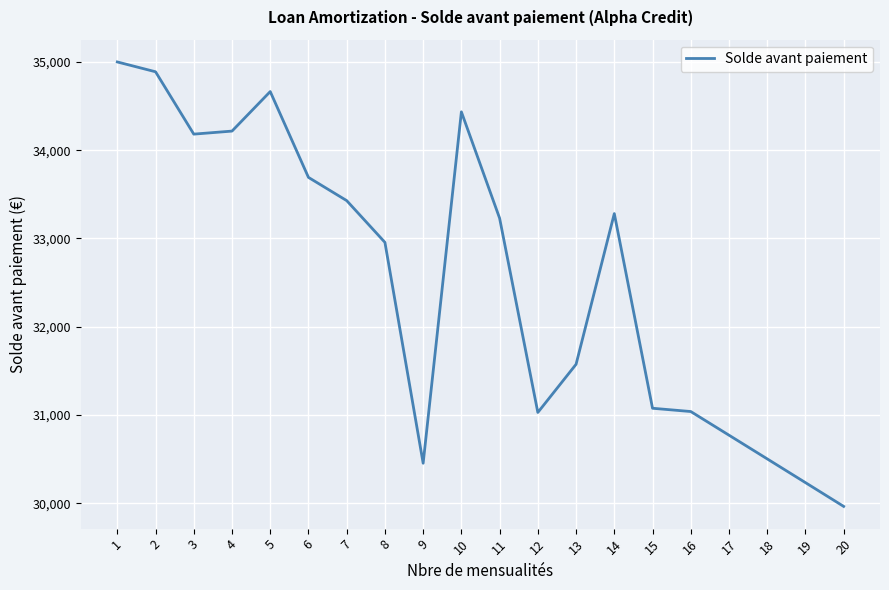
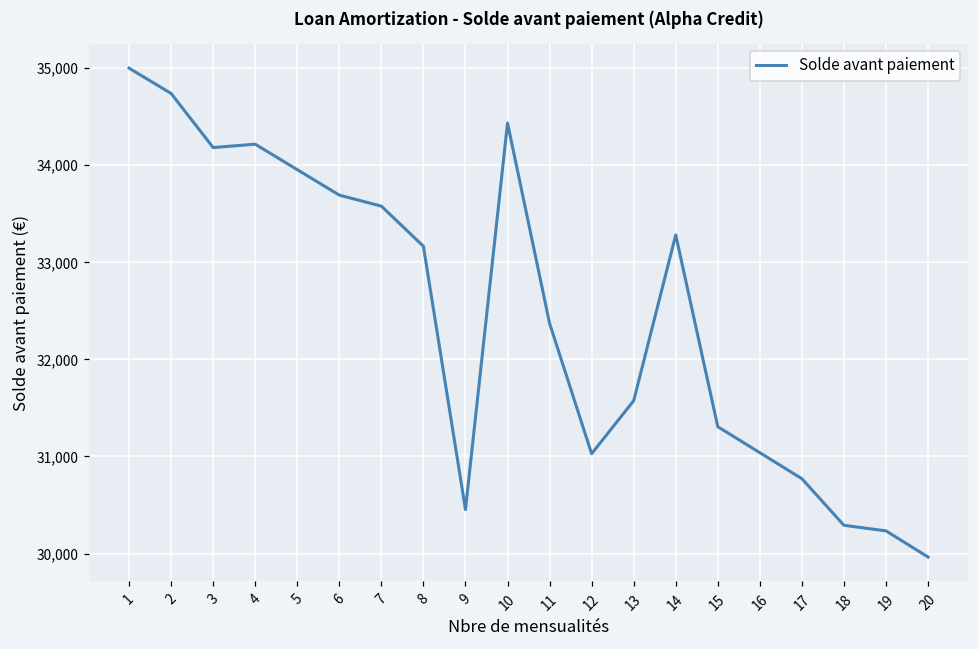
2: 34,900 -> 34,700
5: 34,700 -> 34,000
7: 33,400 -> 33,600
8: 33,000 -> 33,200
11: 33,200 -> 32,400
15: 31,100 -> 31,300
18: 30,500 -> 30,300
